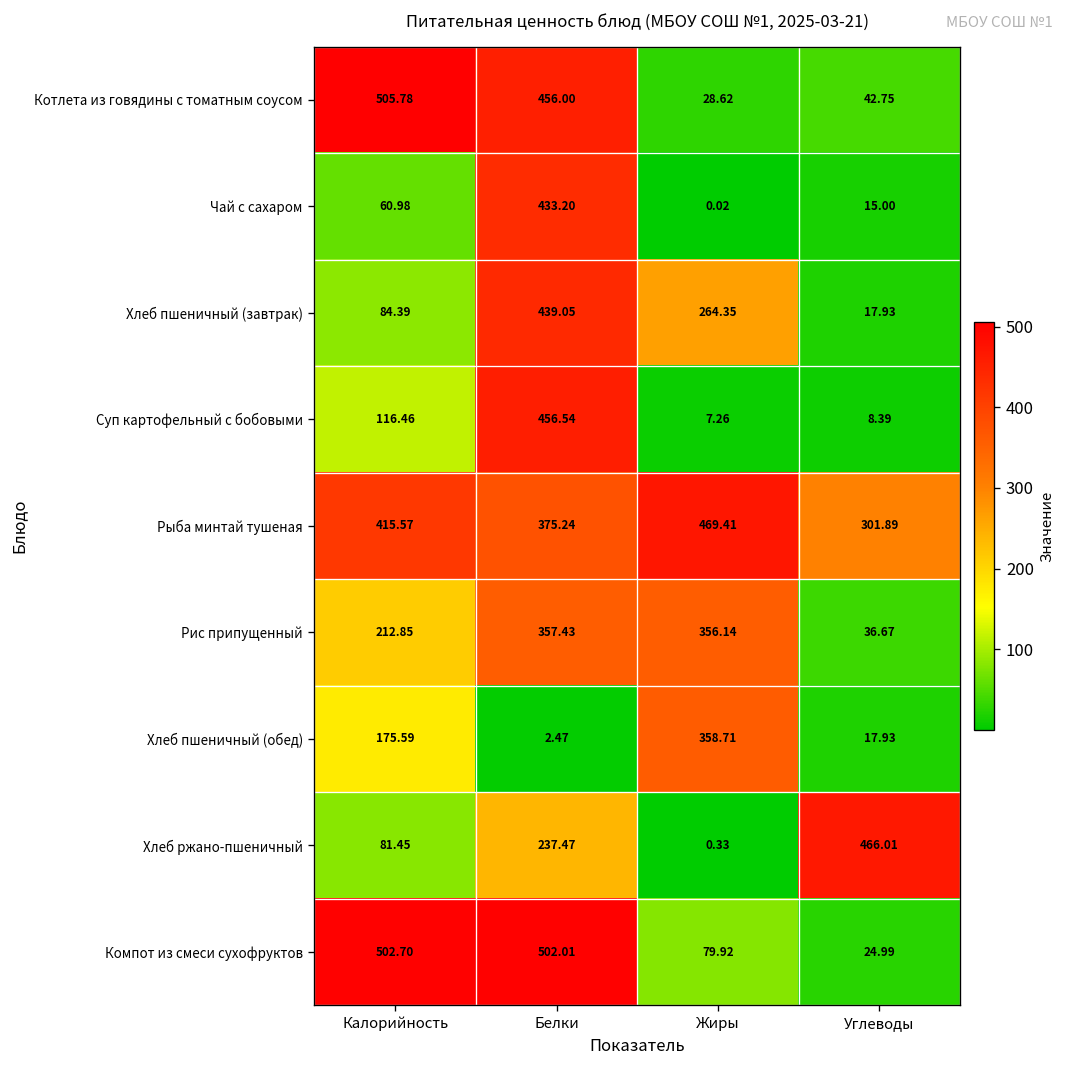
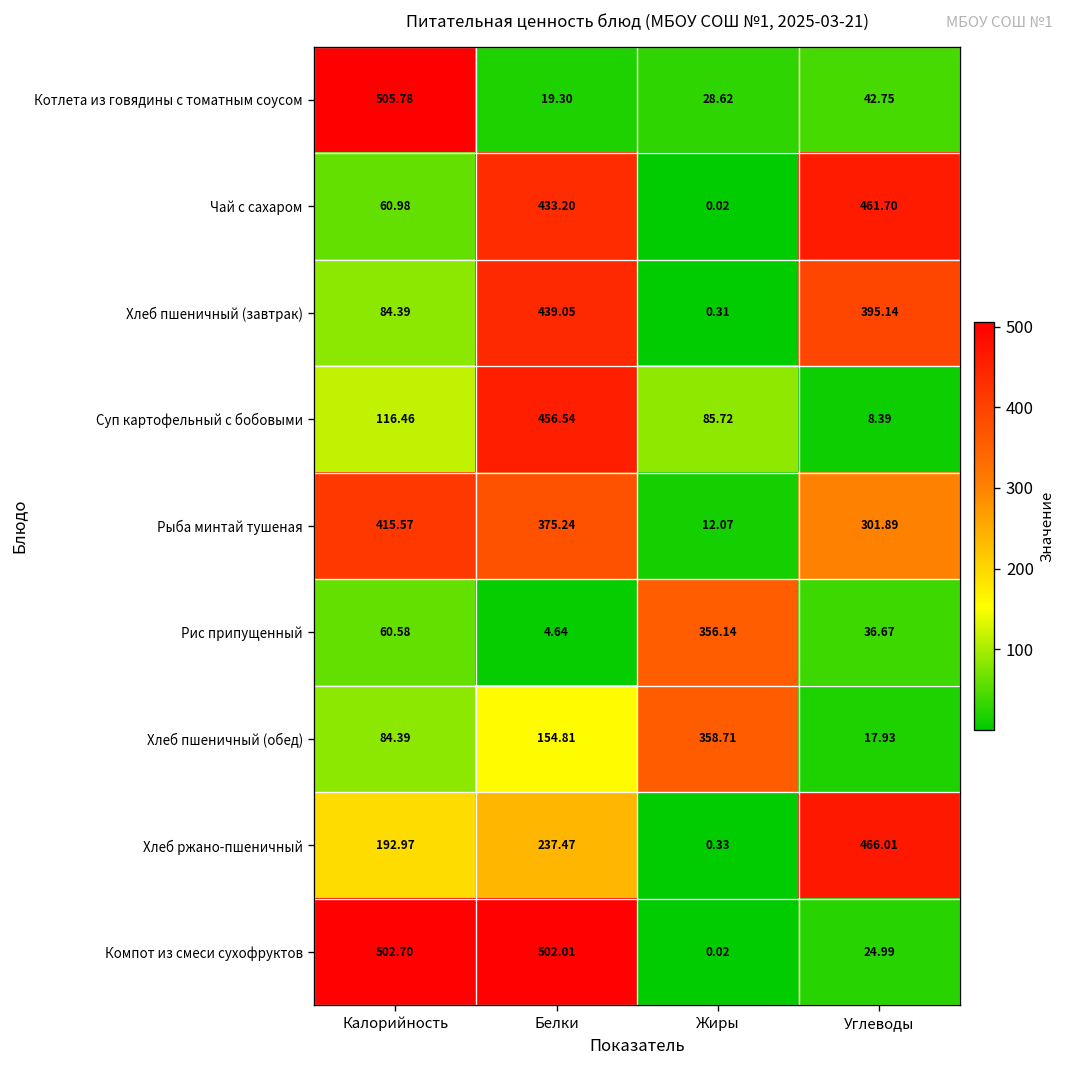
Котлета из говядины с томатным соусом, Белки: 456.00 -> 19.30
Чай с сахаром, Углеводы: 15.00 -> 461.70
Хлеб пшеничный (завтрак), Жиры: 264.35 -> 0.31
Хлеб пшеничный (завтрак), Углеводы: 17.93 -> 395.14
Суп картофельный с бобовыми, Жиры: 7.26 -> 85.72
Рыба минтай тушеная, Жиры: 469.41 -> 12.07
Рис припущенный, Калорийность: 212.85 -> 60.58
Рис припущенный, Белки: 357.43 -> 4.64
Хлеб пшеничный (обед), Калорийность: 175.59 -> 84.39
Хлеб пшеничный (обед), Белки: 2.47 -> 154.81
Хлеб ржано-пшеничный, Калорийность: 81.45 -> 192.97
Компот из смеси сухофруктов, Жиры: 79.92 -> 0.02
